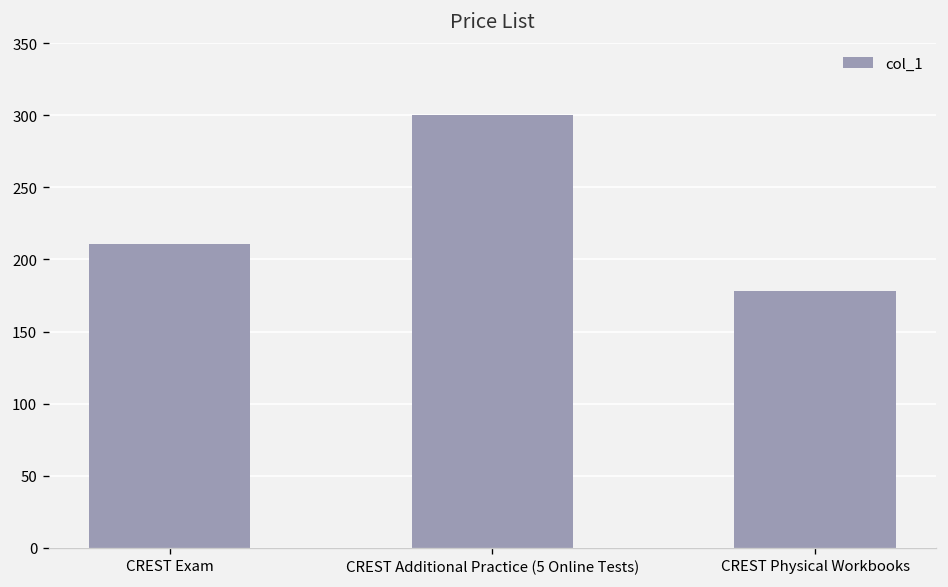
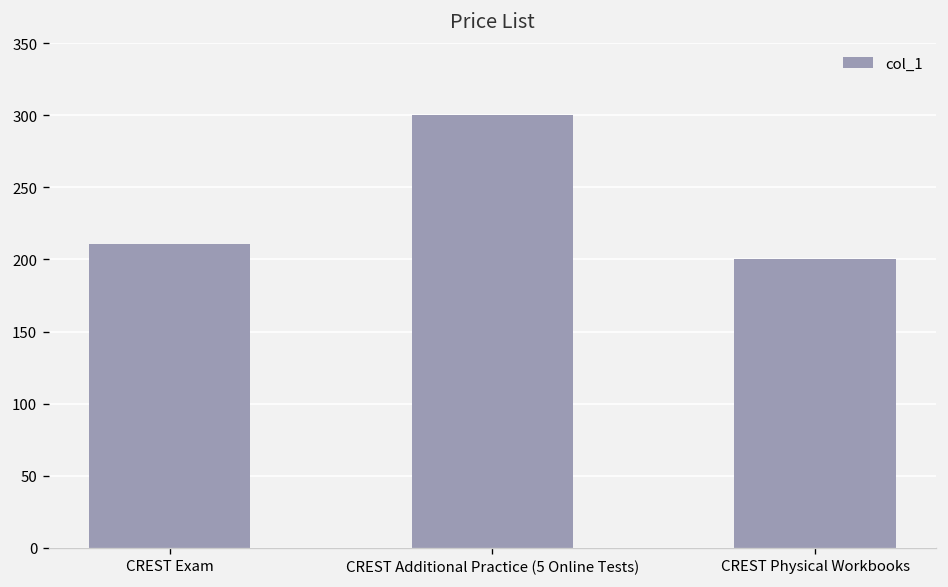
CREST Physical Workbooks: 178 -> 200
